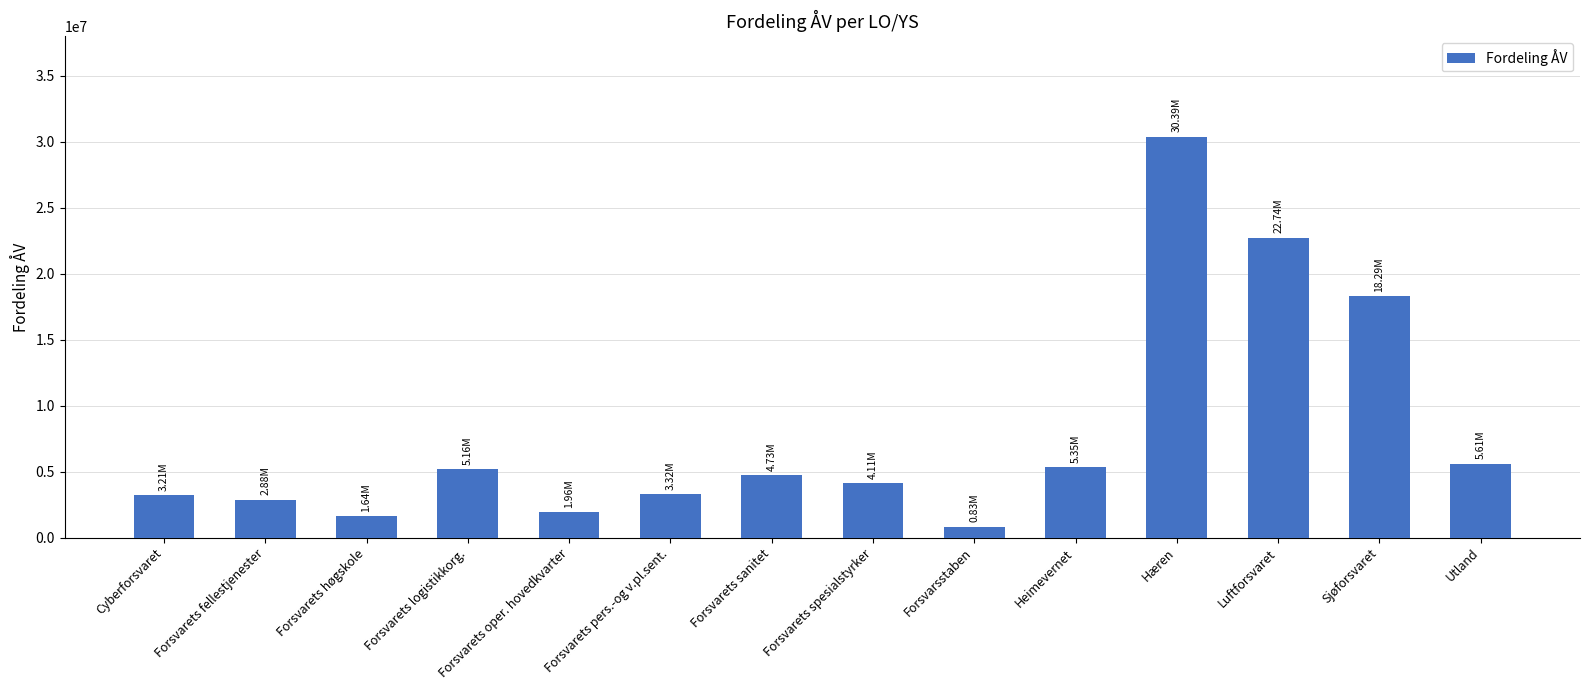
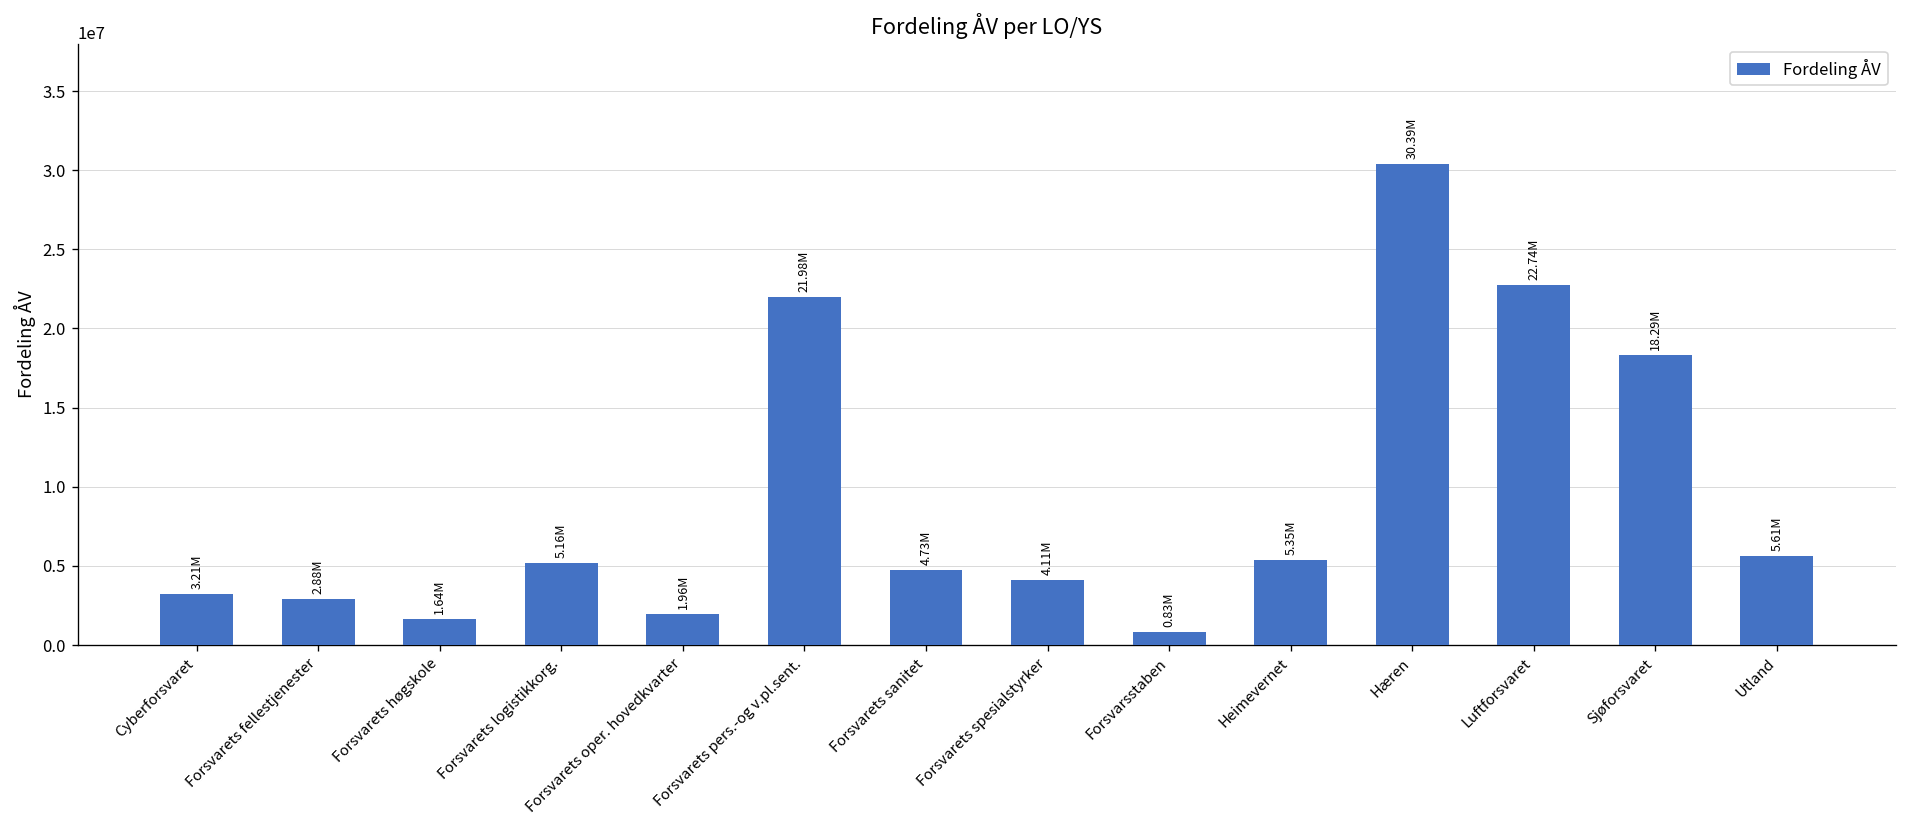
Forsvarets pers.-og v.pl.sent.: 3.32M -> 21.98M
